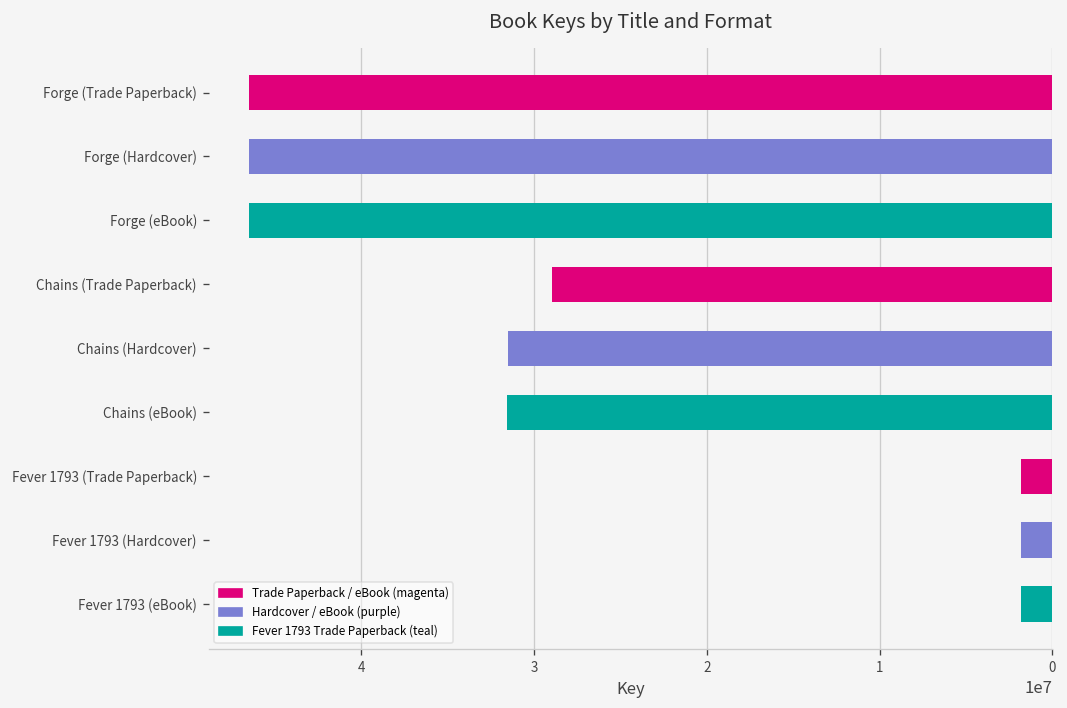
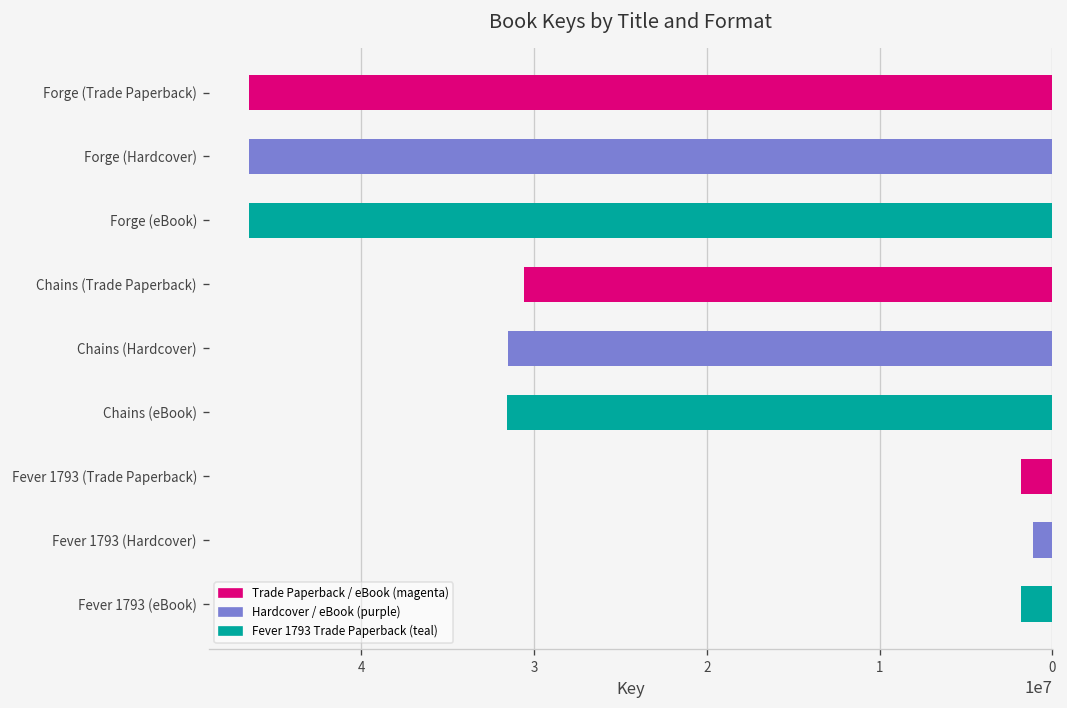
Chains (Trade Paperback): 29000000 -> 30600000
Fever 1793 (Hardcover): 1800000 -> 1100000
